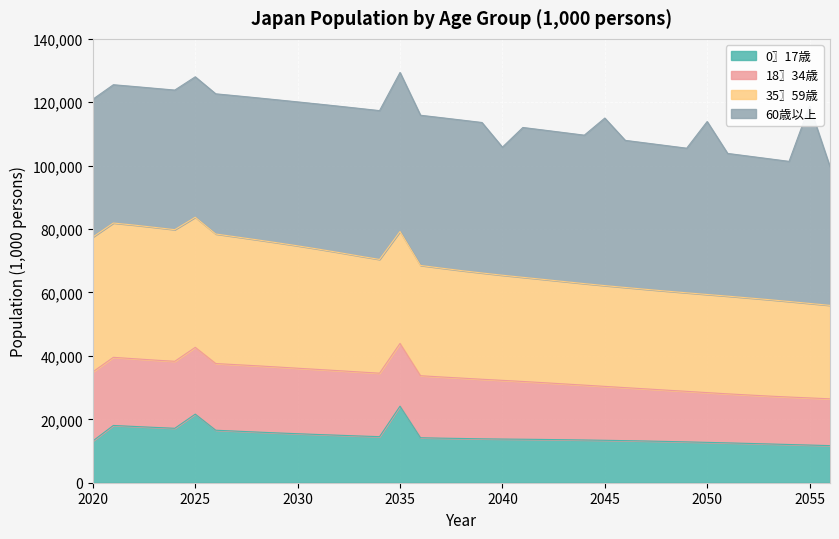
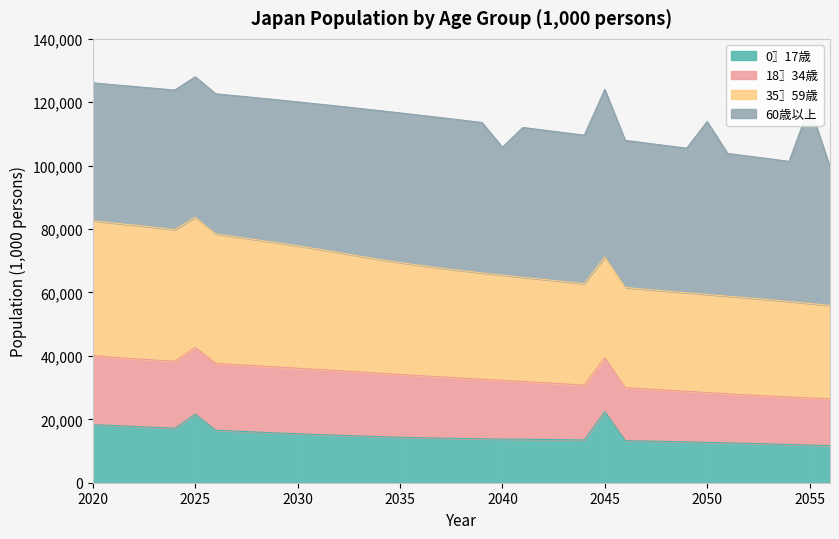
0〗17歳, 2020: 13,000 -> 18,000
0〗17歳, 2035: 24,000 -> 14,000
60歳以上, 2035: 50,000 -> 47,000
0〗17歳, 2045: 13,000 -> 22,000
